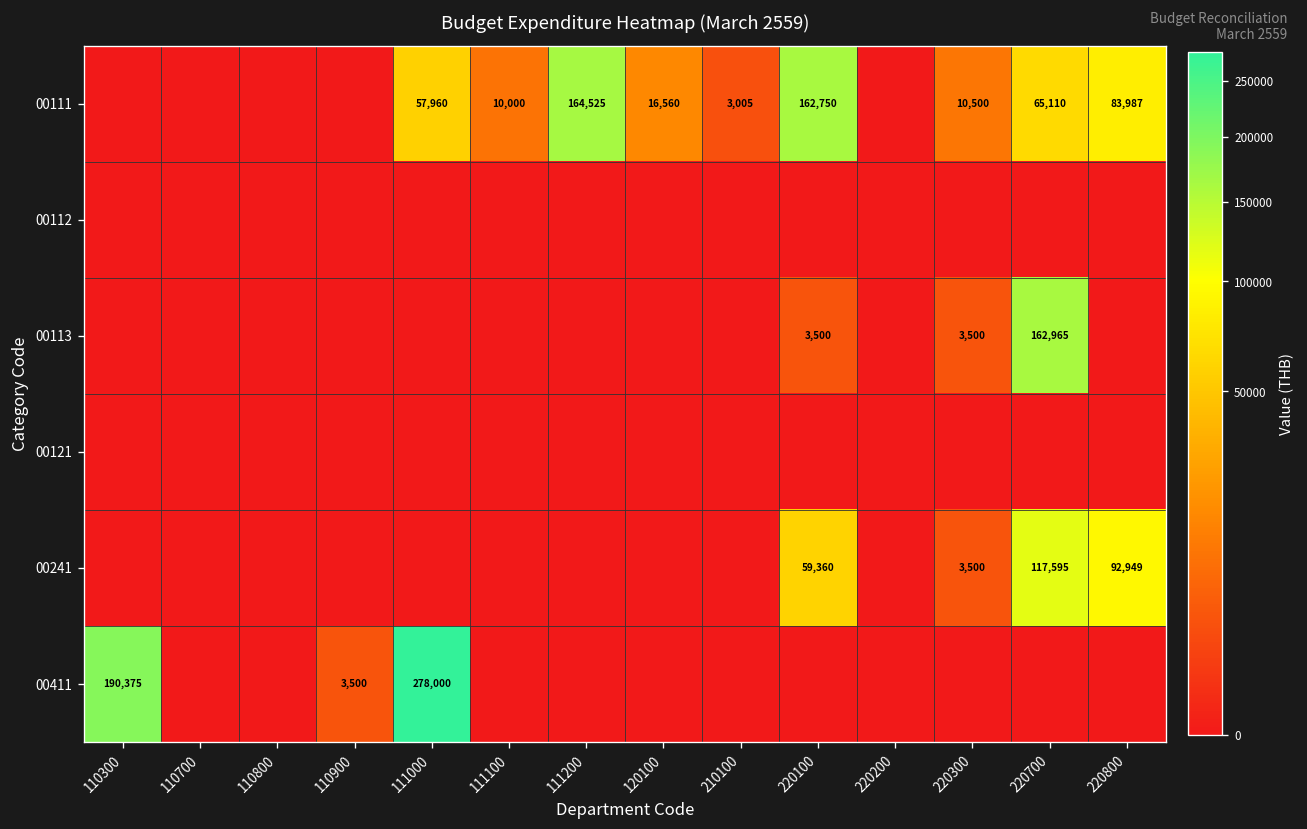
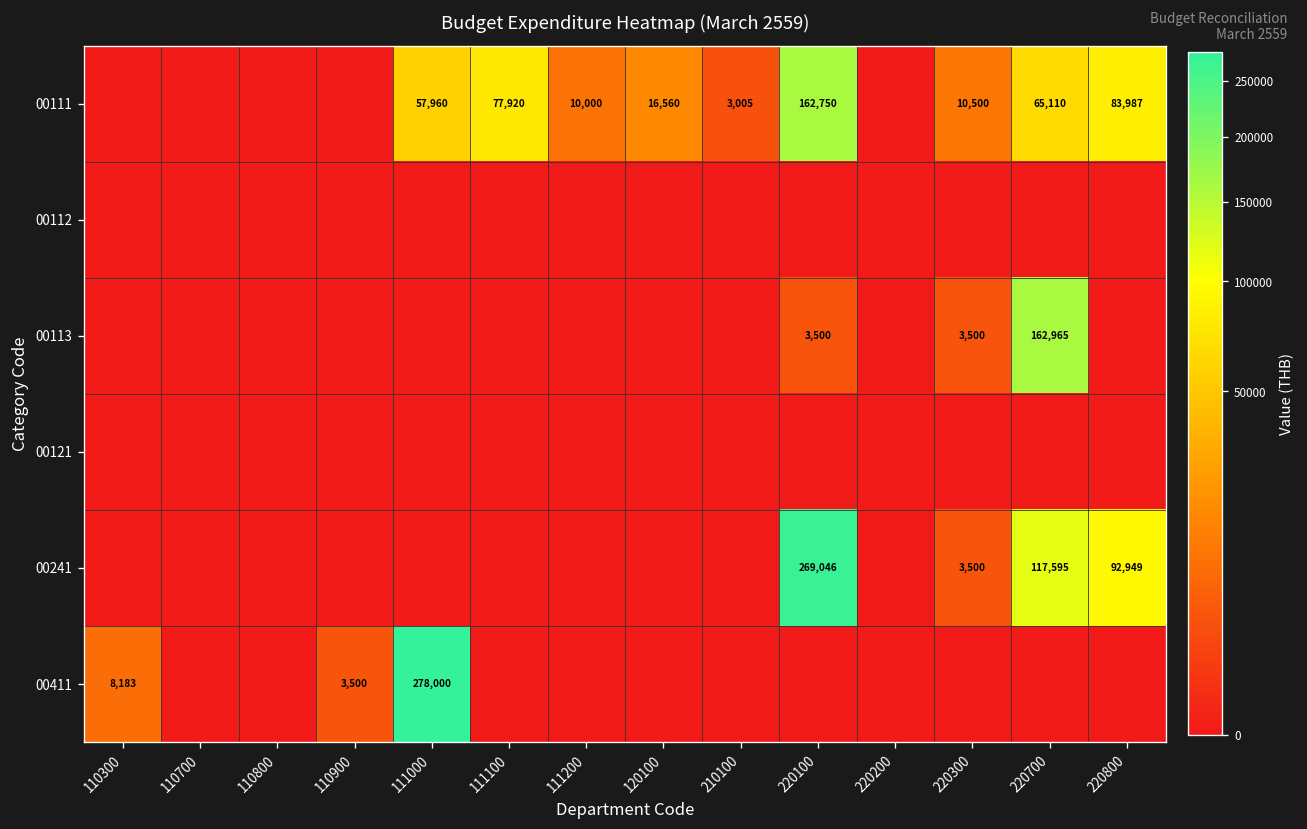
00111, 111100: 10,000 -> 77,920
00111, 111200: 164,525 -> 10,000
00241, 220100: 59,360 -> 269,046
00411, 110300: 190,375 -> 8,183
